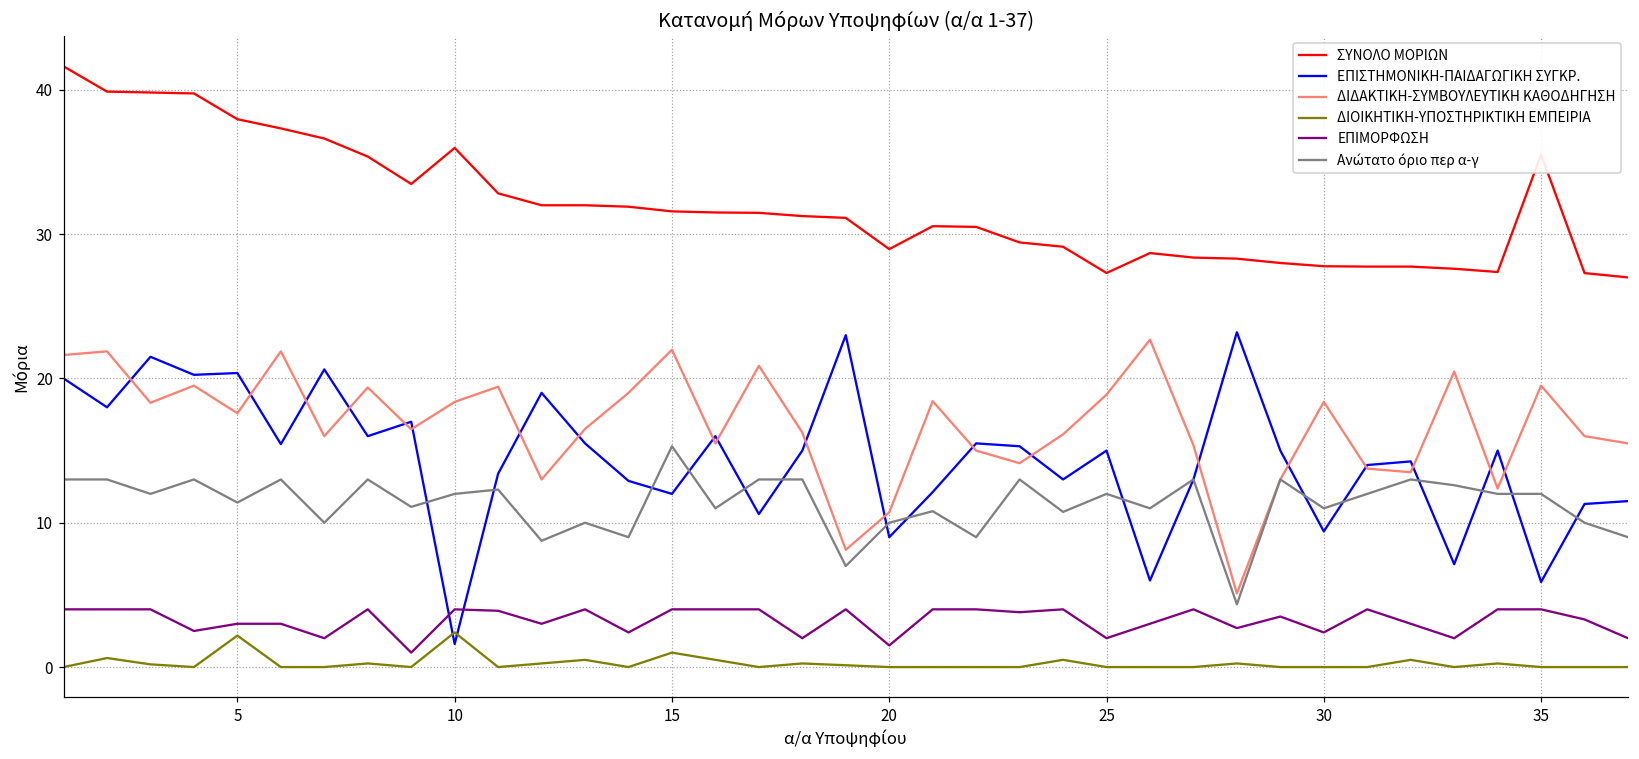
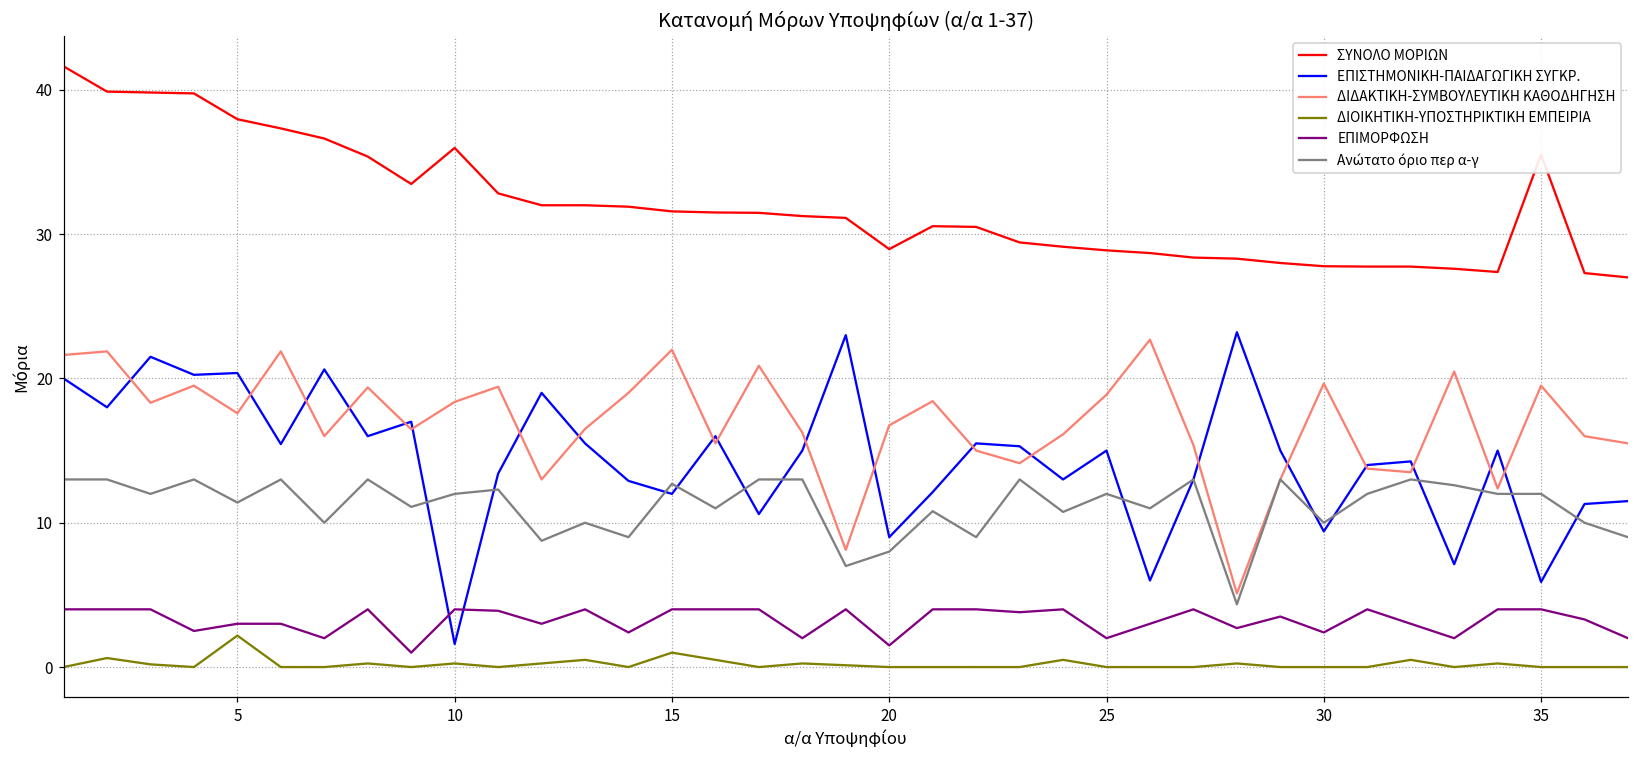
ΔΙΟΙΚΗΤΙΚΗ-ΥΠΟΣΤΗΡΙΚΤΙΚΗ ΕΜΠΕΙΡΙΑ, 10: 2.4 -> 0.3
Ανώτατο όριο περ α-γ, 15: 15.3 -> 12.7
ΔΙΔΑΚΤΙΚΗ-ΣΥΜΒΟΥΛΕΥΤΙΚΗ ΚΑΘΟΔΗΓΗΣΗ, 20: 10.7 -> 16.8
Ανώτατο όριο περ α-γ, 20: 10 -> 8
ΣΥΝΟΛΟ ΜΟΡΙΩΝ, 25: 27.3 -> 28.9
ΔΙΔΑΚΤΙΚΗ-ΣΥΜΒΟΥΛΕΥΤΙΚΗ ΚΑΘΟΔΗΓΗΣΗ, 30: 18.4 -> 19.6
Ανώτατο όριο περ α-γ, 30: 11 -> 10
